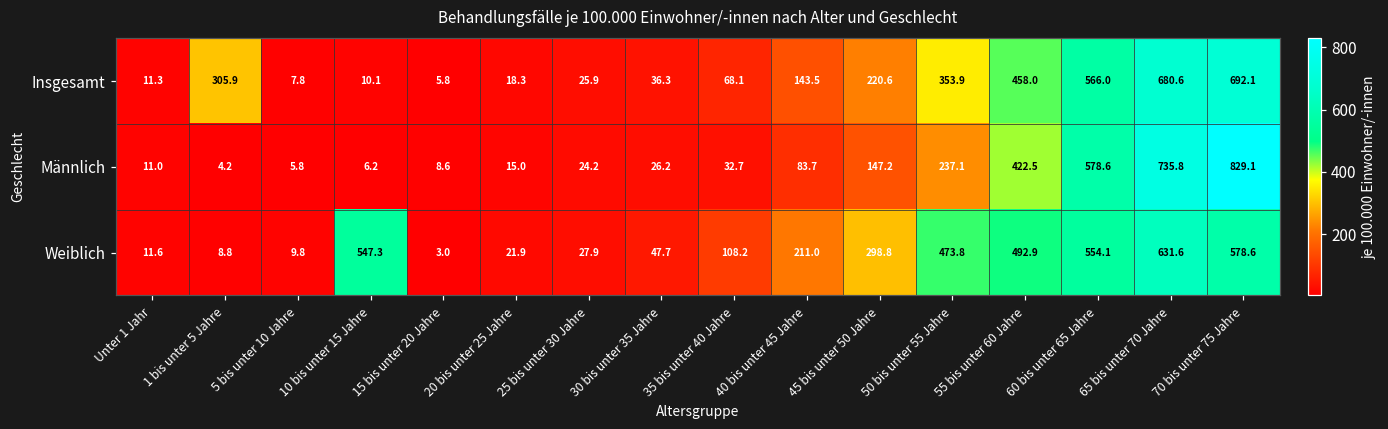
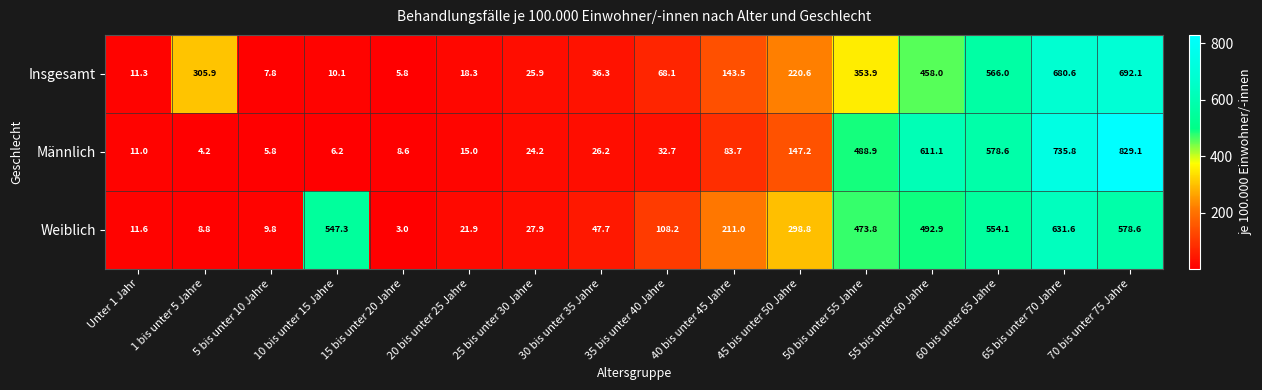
Männlich, 50 bis unter 55 Jahre: 237.1 -> 488.9
Männlich, 55 bis unter 60 Jahre: 422.5 -> 611.1
